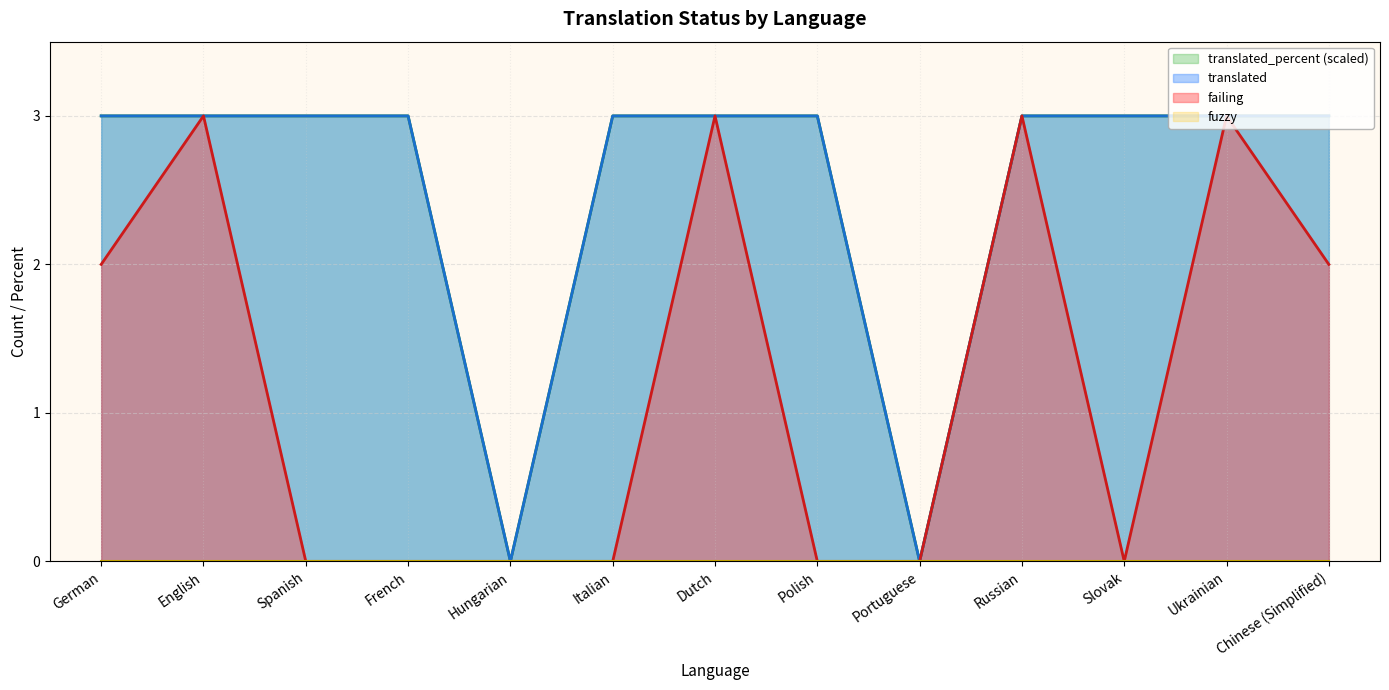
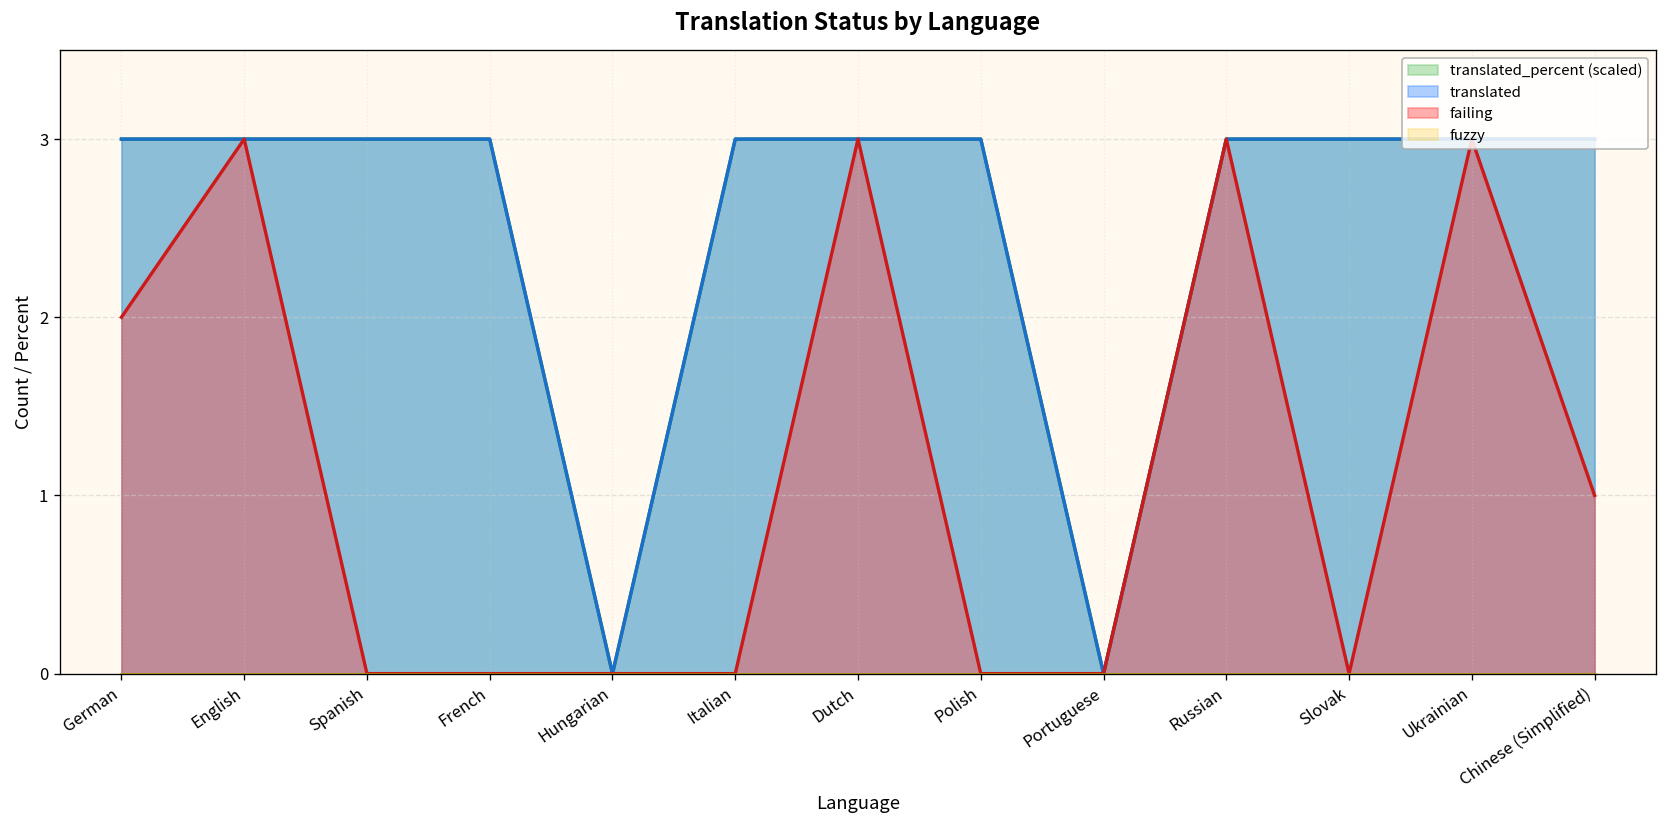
failing, Chinese (Simplified): 2 -> 1
